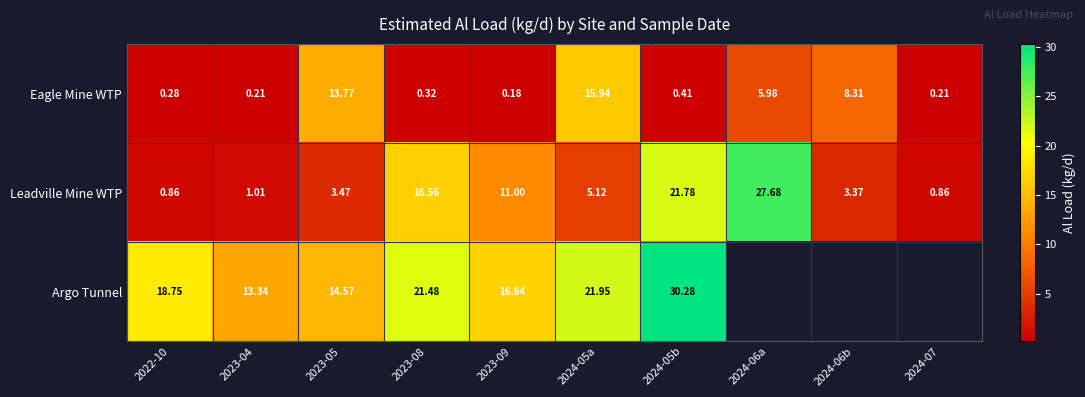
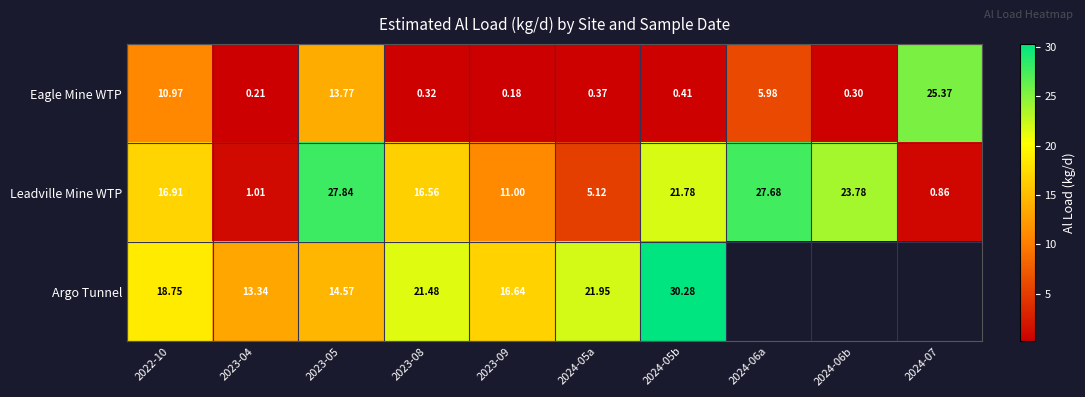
Eagle Mine WTP, 2022-10: 0.28 -> 10.97
Eagle Mine WTP, 2024-05a: 15.94 -> 0.37
Eagle Mine WTP, 2024-06b: 8.31 -> 0.30
Eagle Mine WTP, 2024-07: 0.21 -> 25.37
Leadville Mine WTP, 2022-10: 0.86 -> 16.91
Leadville Mine WTP, 2023-05: 3.47 -> 27.84
Leadville Mine WTP, 2024-06b: 3.37 -> 23.78
